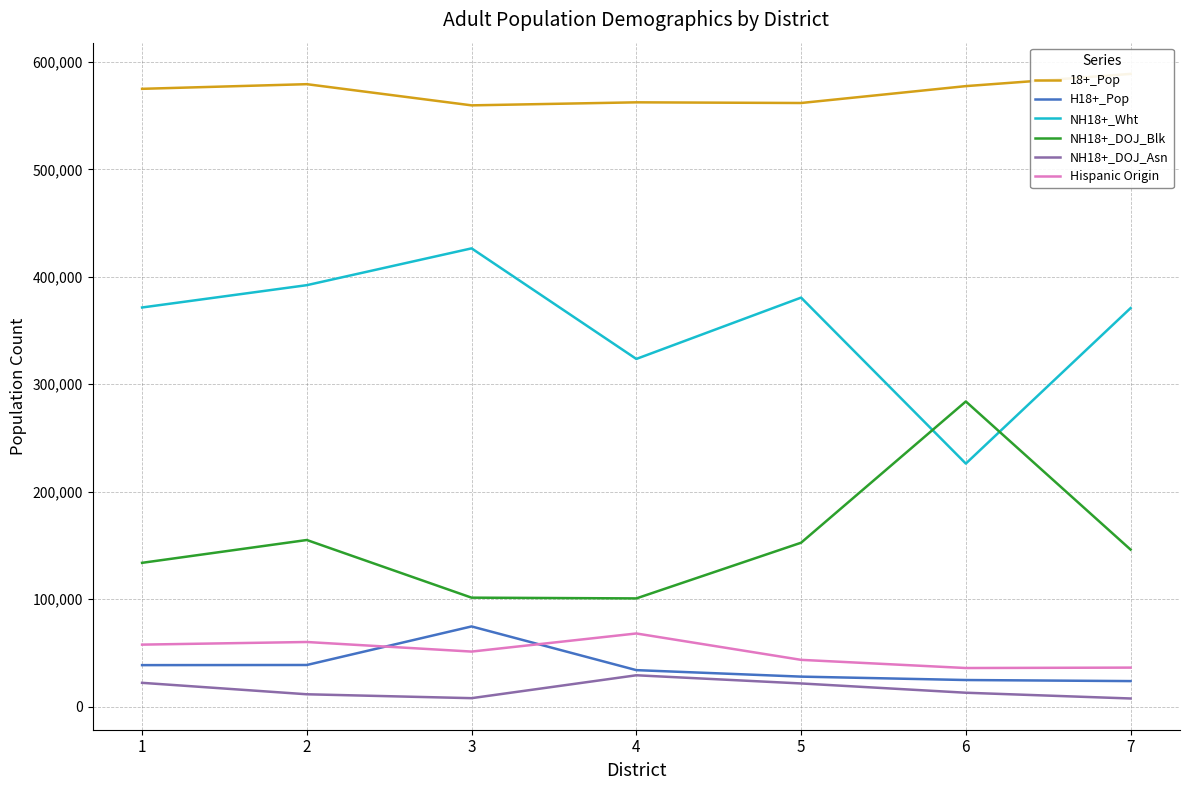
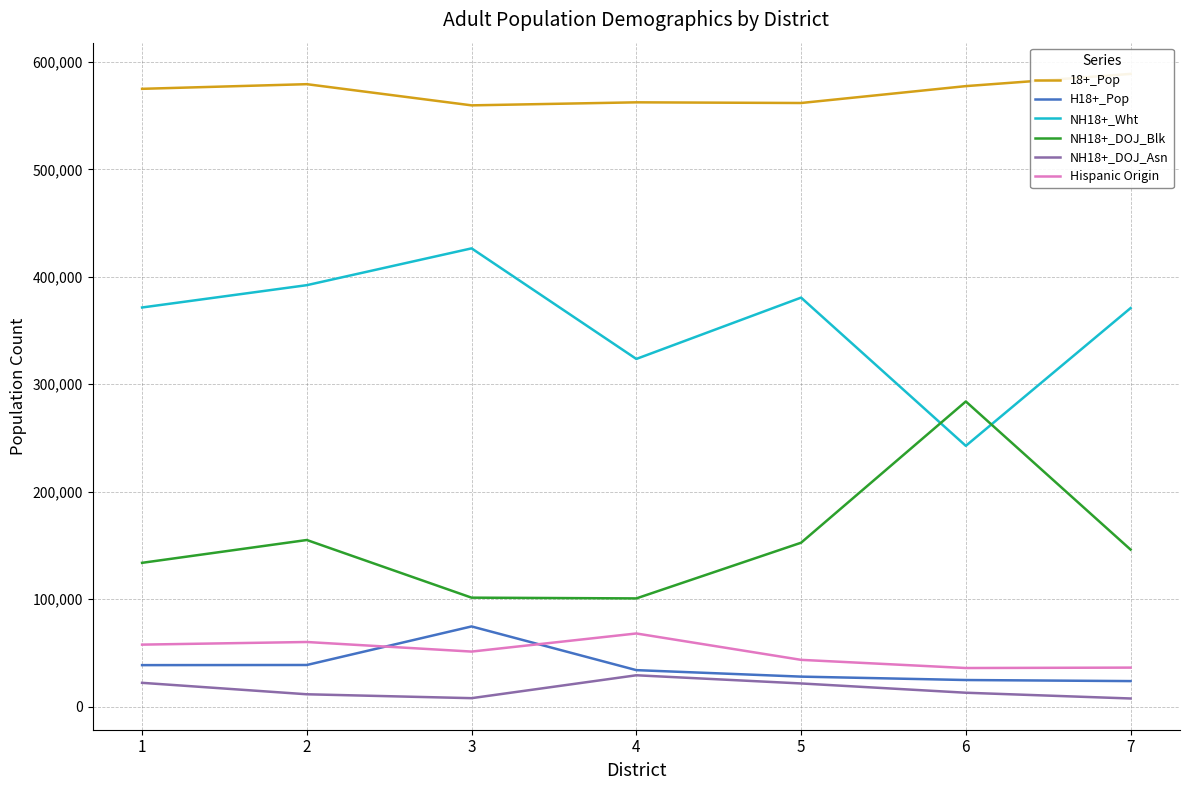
NH18+_Wht, 6: 226,000 -> 243,000
